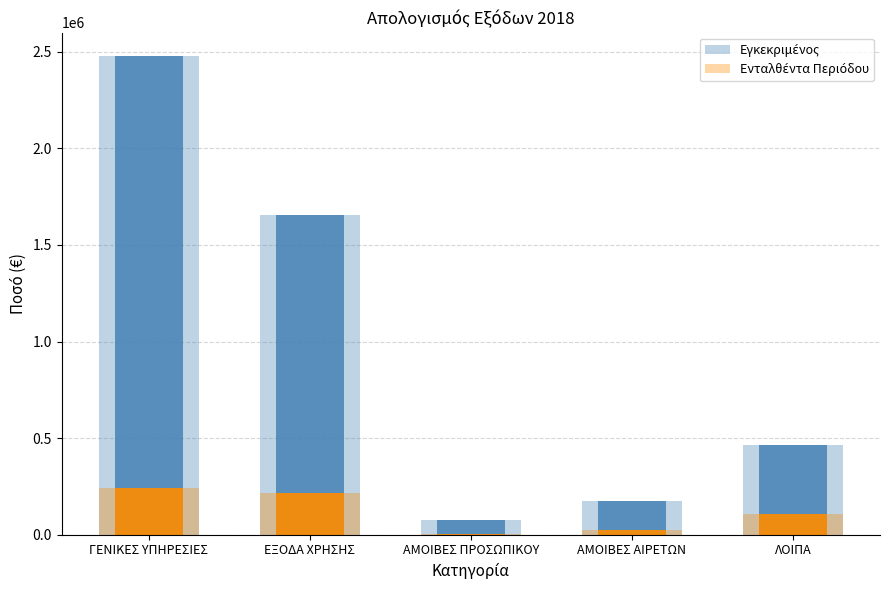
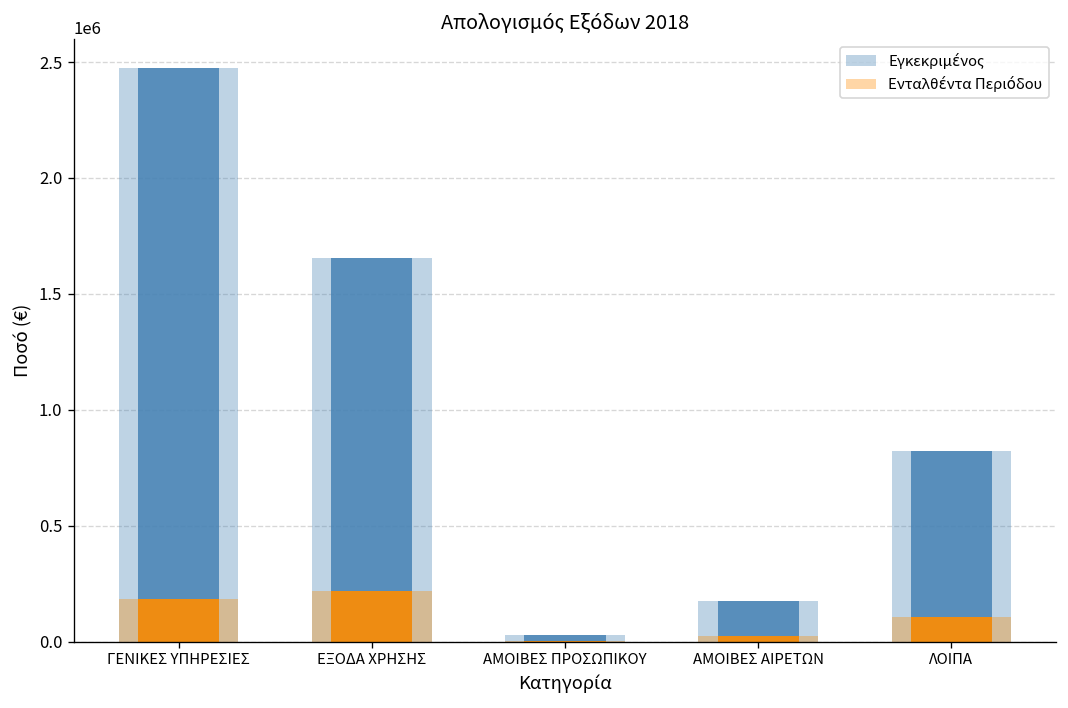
Ενταλθέντα Περιόδου, ΓΕΝΙΚΕΣ ΥΠΗΡΕΣΙΕΣ: 240000 -> 180000
Εγκεκριμένος, ΑΜΟΙΒΕΣ ΠΡΟΣΩΠΙΚΟΥ: 80000 -> 30000
Εγκεκριμένος, ΛΟΙΠΑ: 460000 -> 820000
